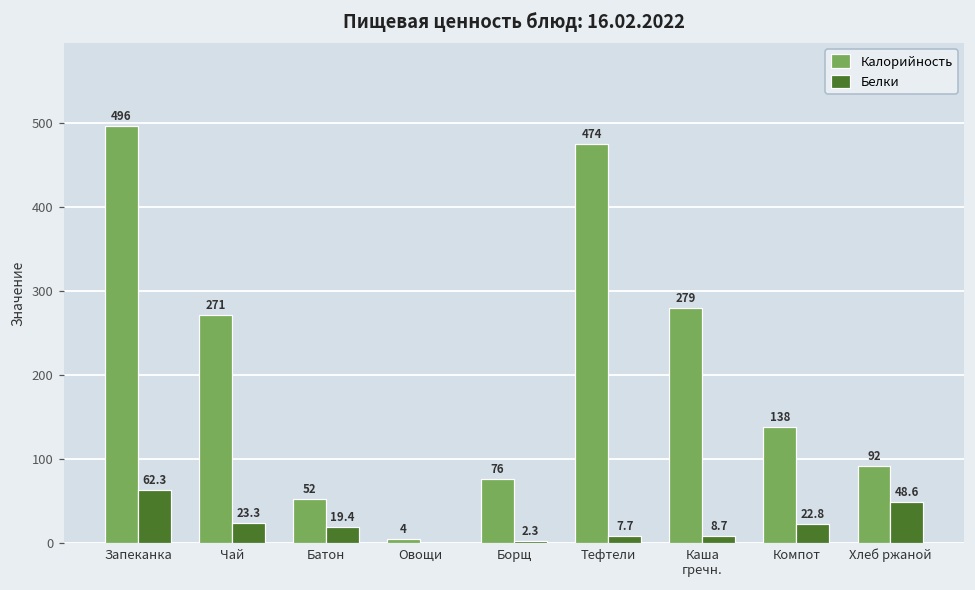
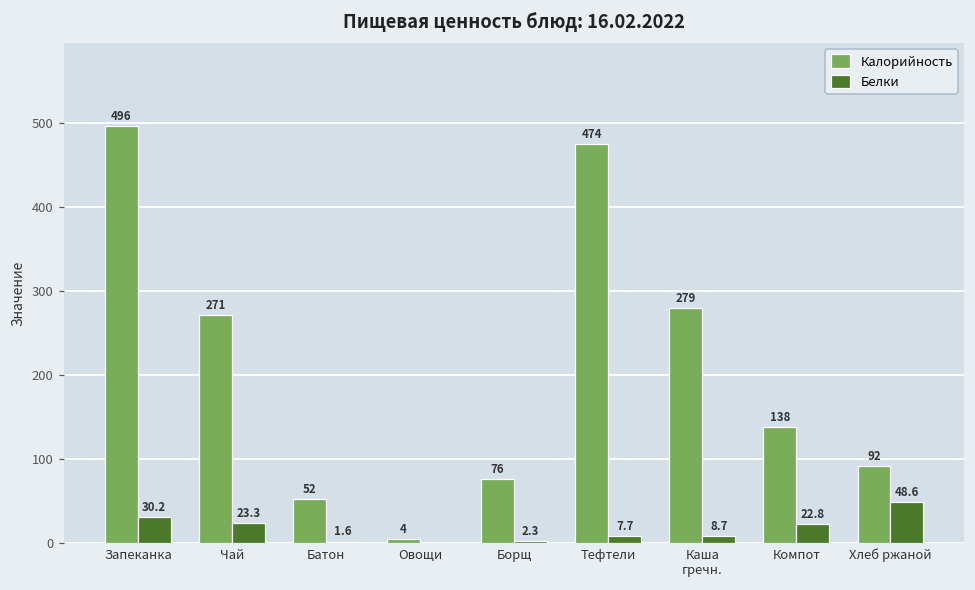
Белки, Запеканка: 62.3 -> 30.2
Белки, Батон: 19.4 -> 1.6
